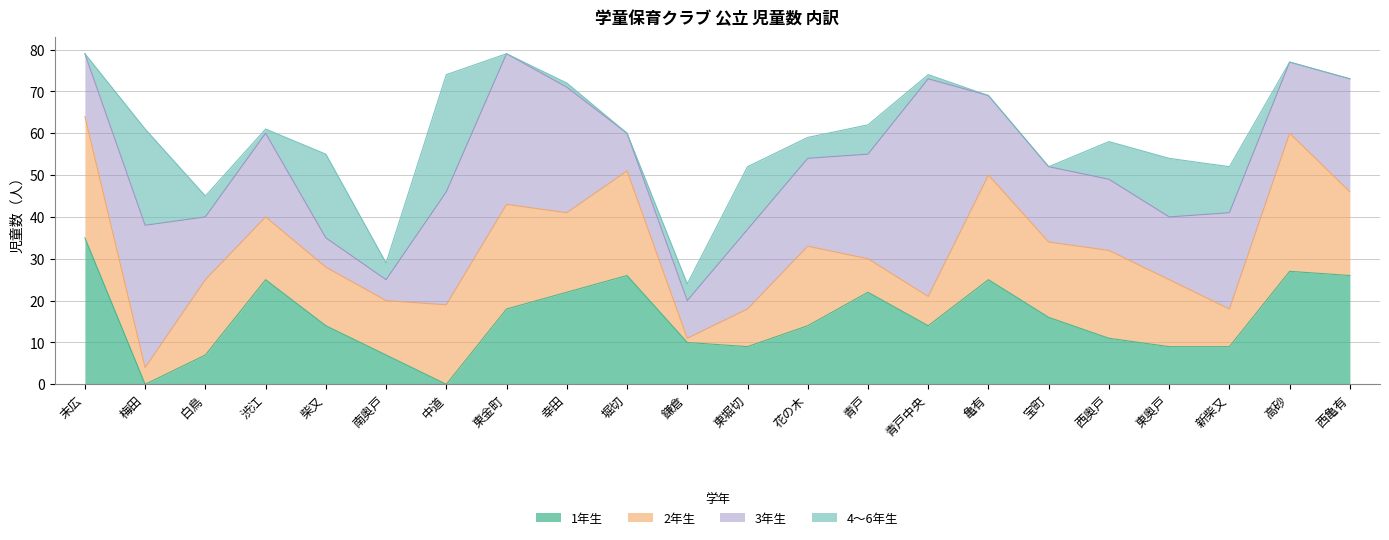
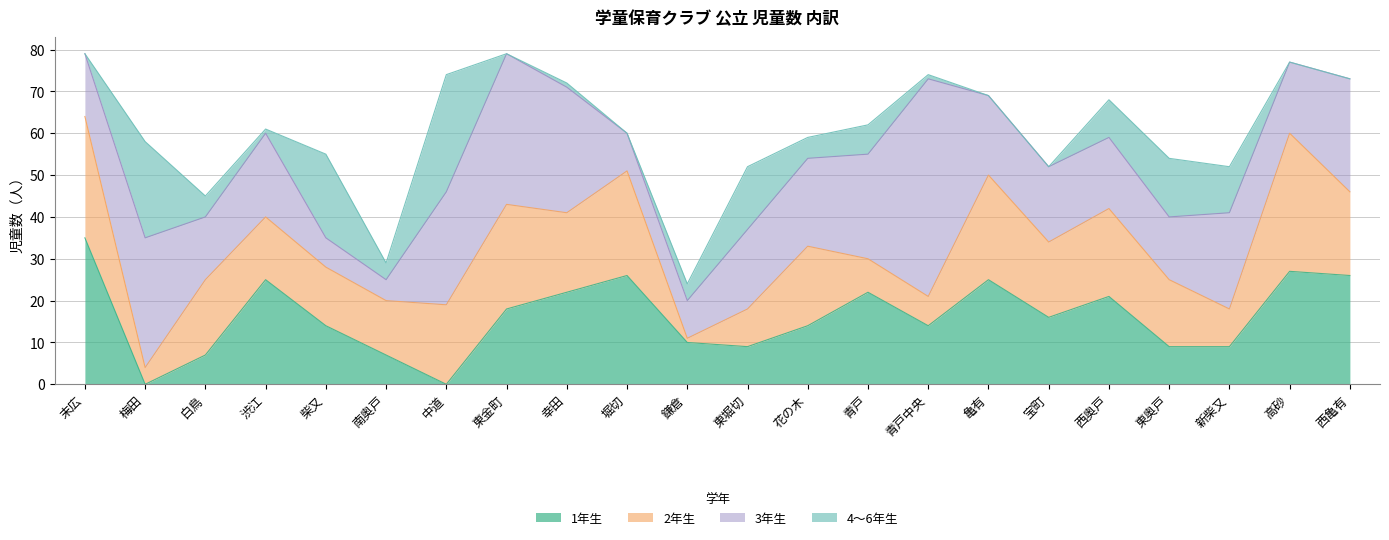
3年生, 梅田: 34 -> 31
1年生, 西奥戸: 11 -> 21
